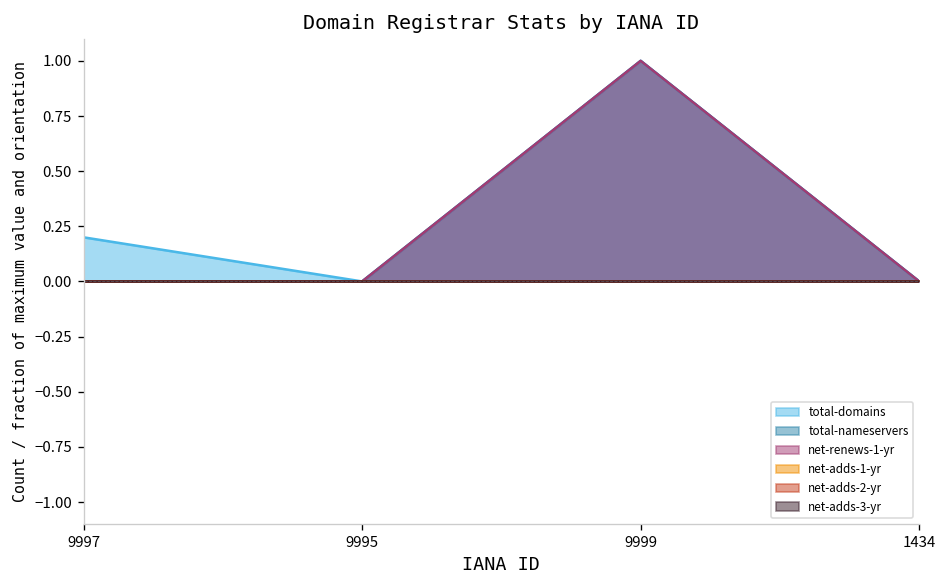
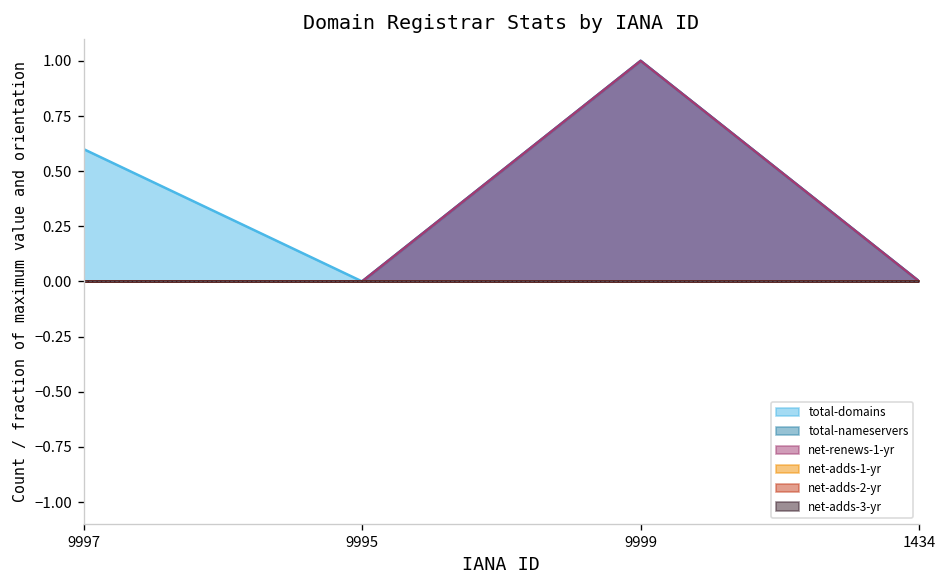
total-domains, 9997: 0.20 -> 0.60
